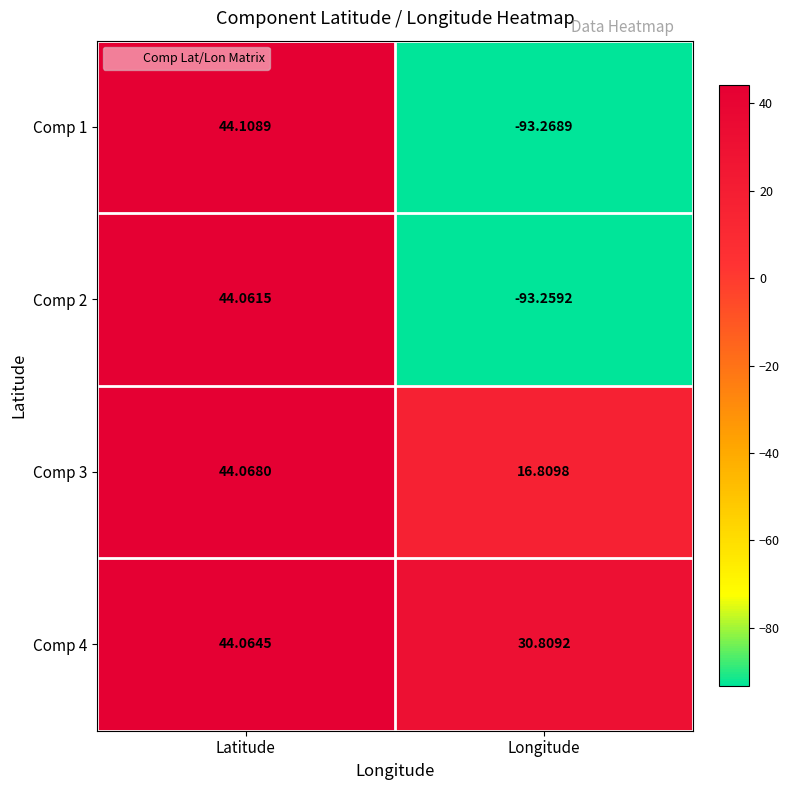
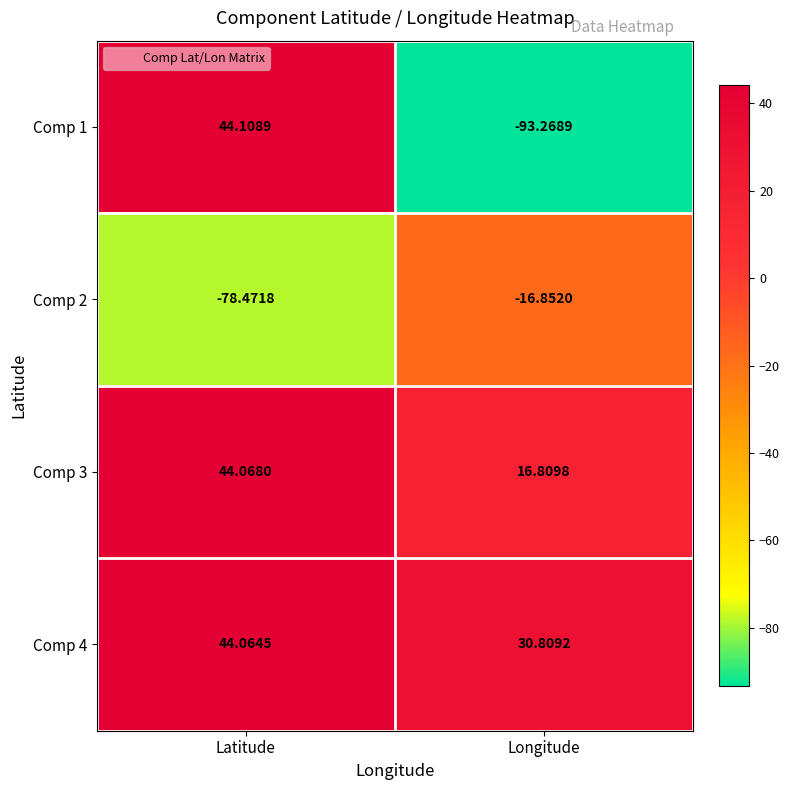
Comp 2, Latitude: 44.0615 -> -78.4718
Comp 2, Longitude: -93.2592 -> -16.8520
